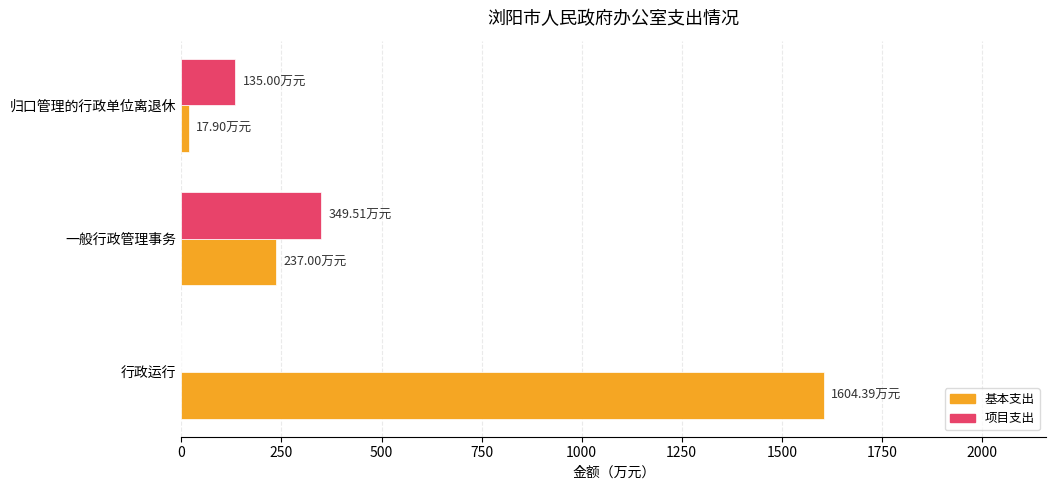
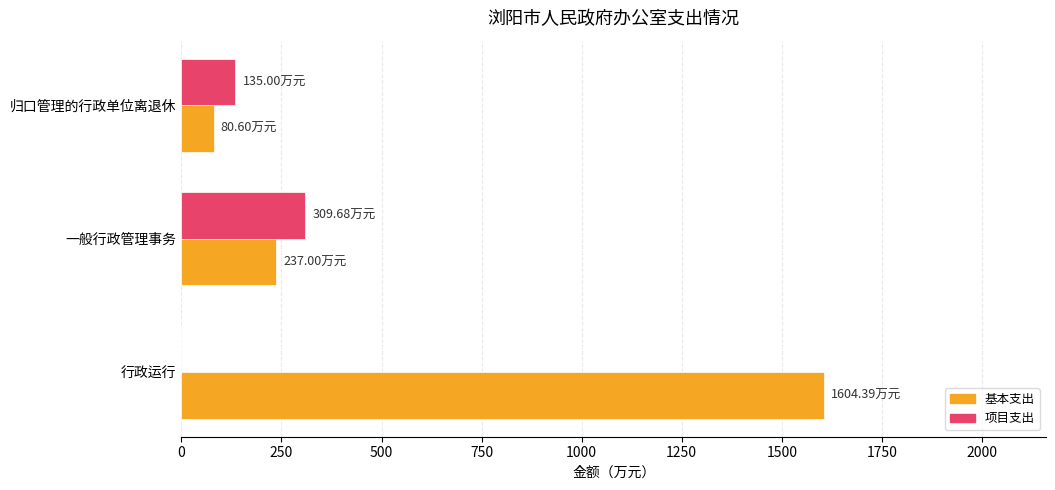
基本支出, 归口管理的行政单位离退休: 17.90 -> 80.60
项目支出, 一般行政管理事务: 349.51 -> 309.68
